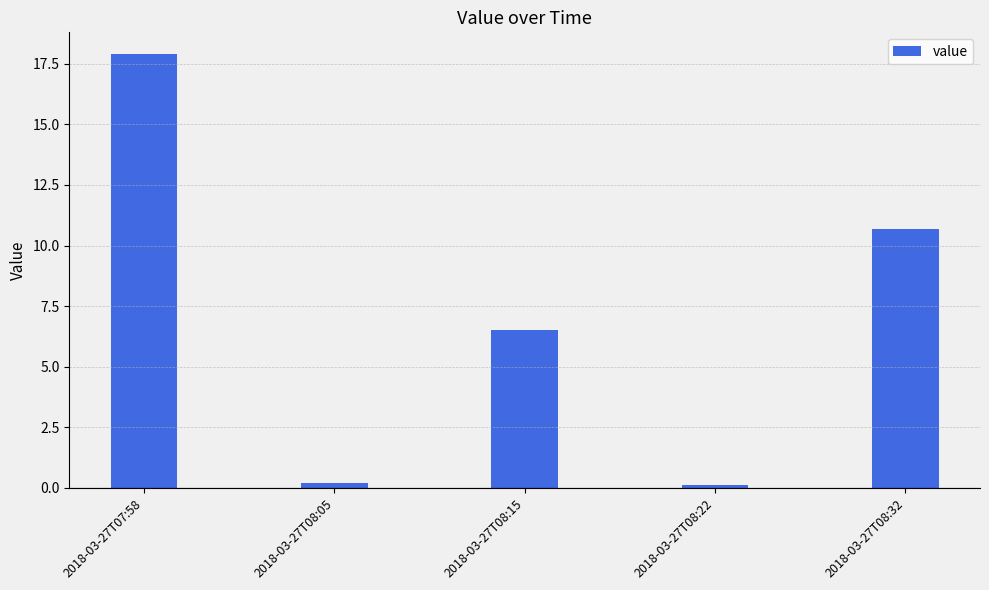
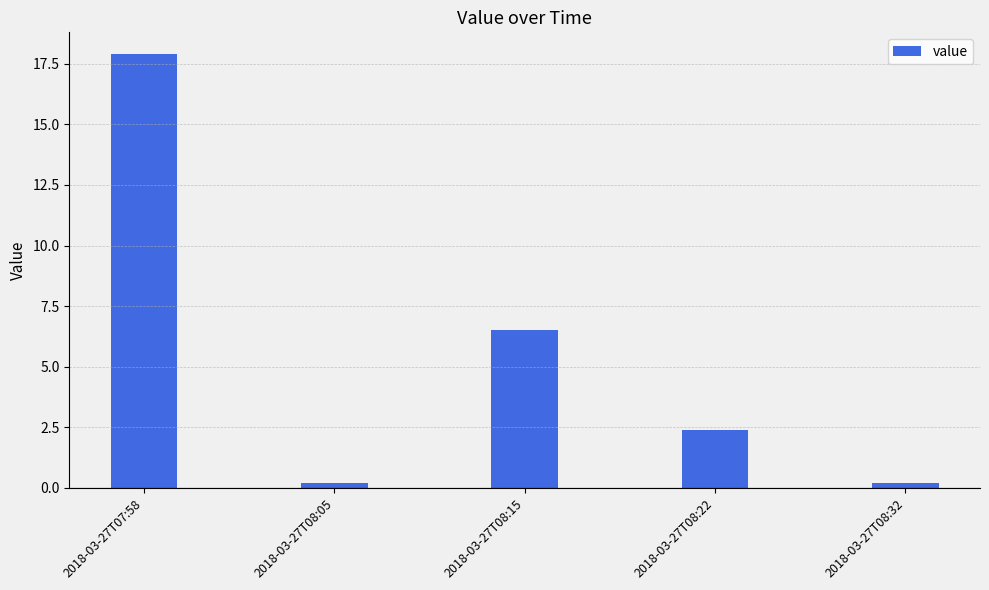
2018-03-27T08:22: 0.1 -> 2.4
2018-03-27T08:32: 10.7 -> 0.2
